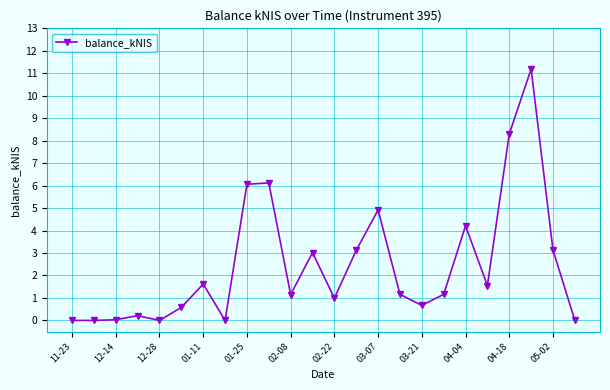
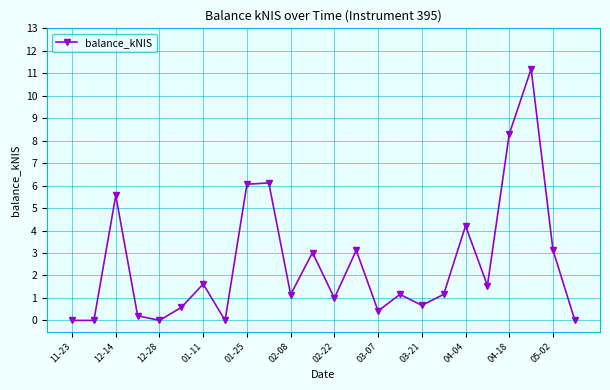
12-14: 0.0 -> 5.6
03-07: 4.9 -> 0.4
